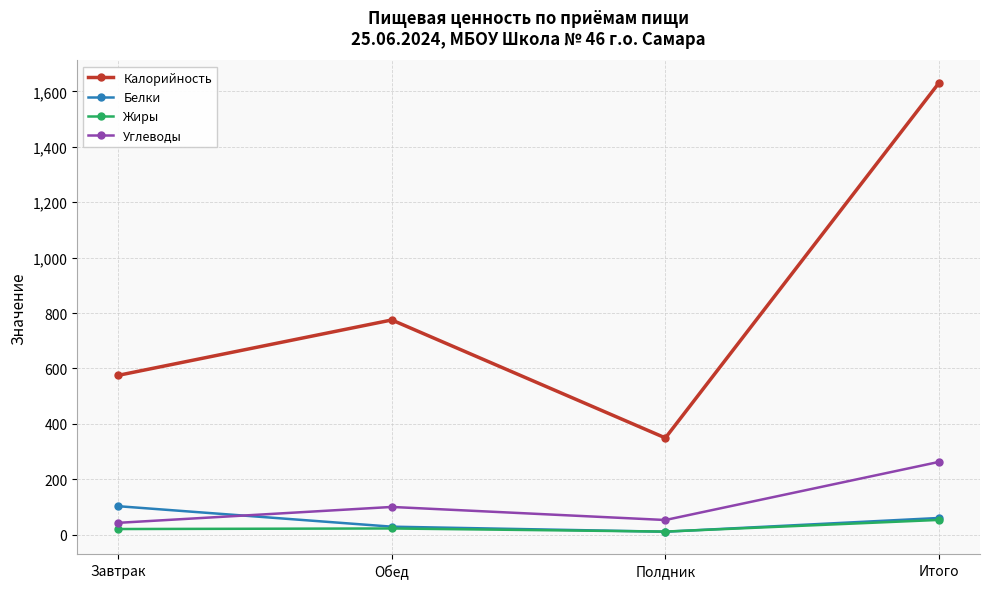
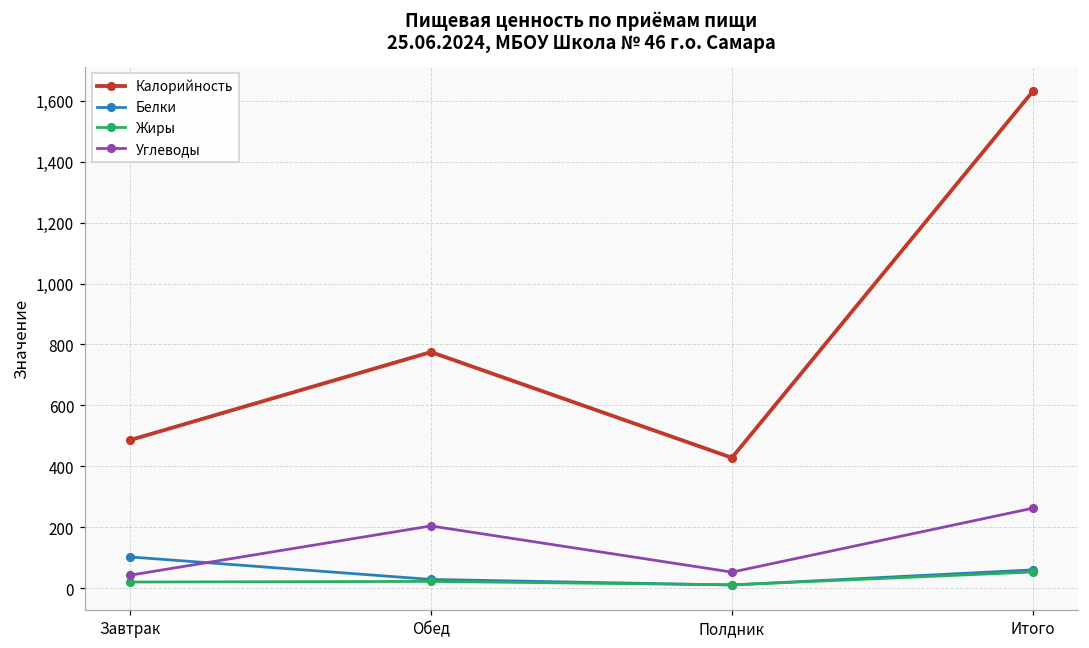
Калорийность, Завтрак: 580 -> 490
Углеводы, Обед: 100 -> 200
Калорийность, Полдник: 350 -> 430
